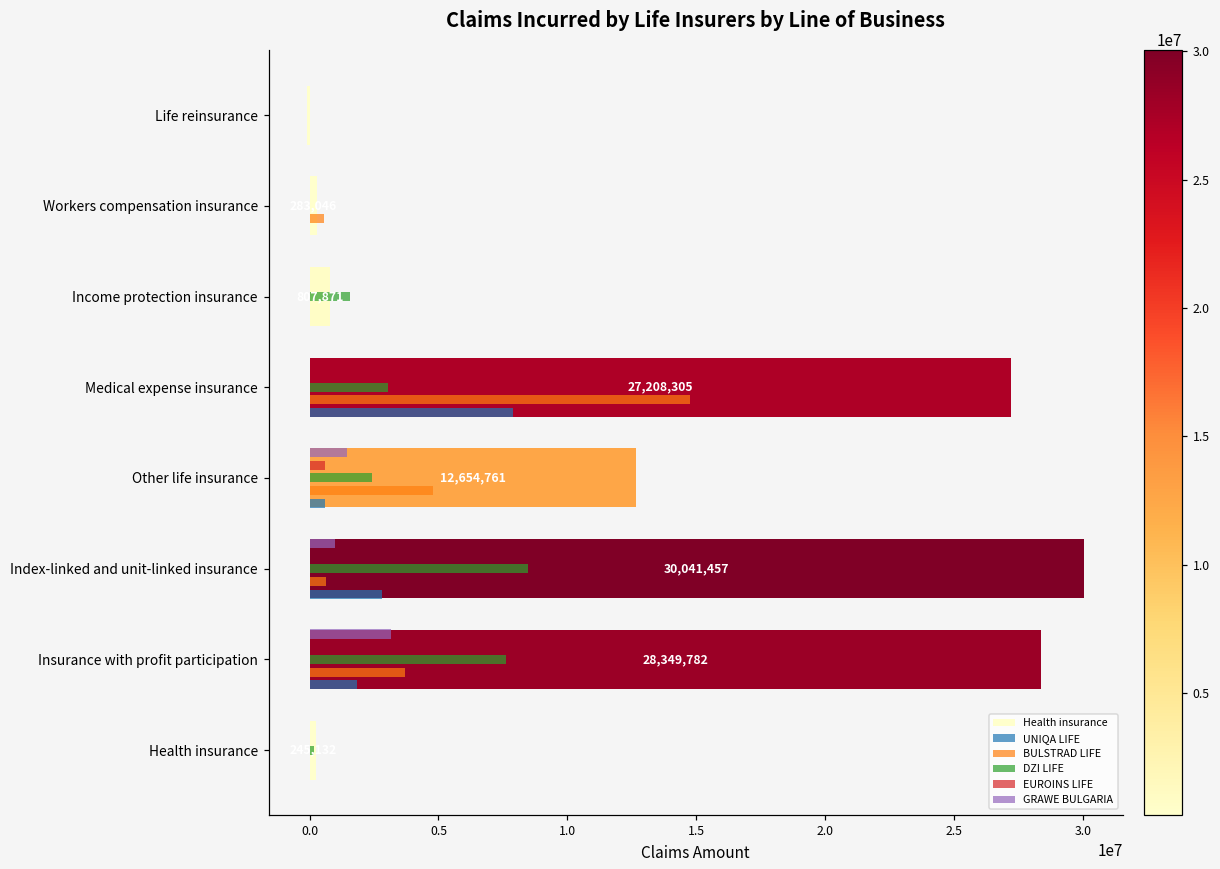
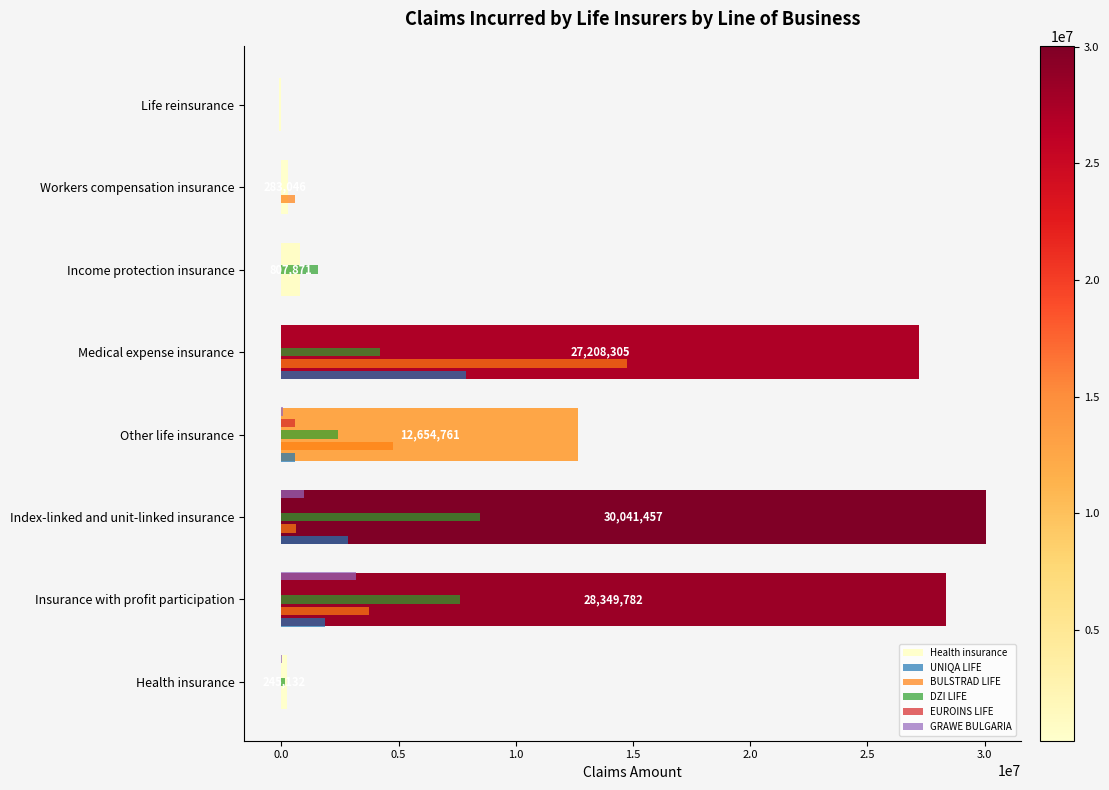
DZI LIFE, Medical expense insurance: 3100000 -> 4200000
GRAWE BULGARIA, Other life insurance: 1400000 -> 100000
